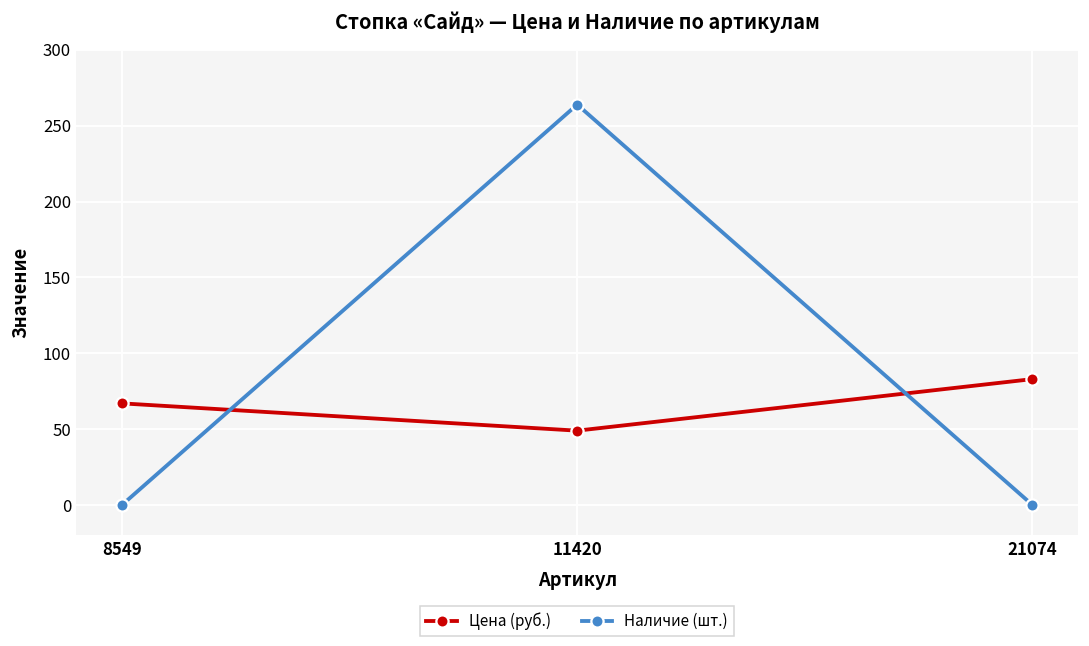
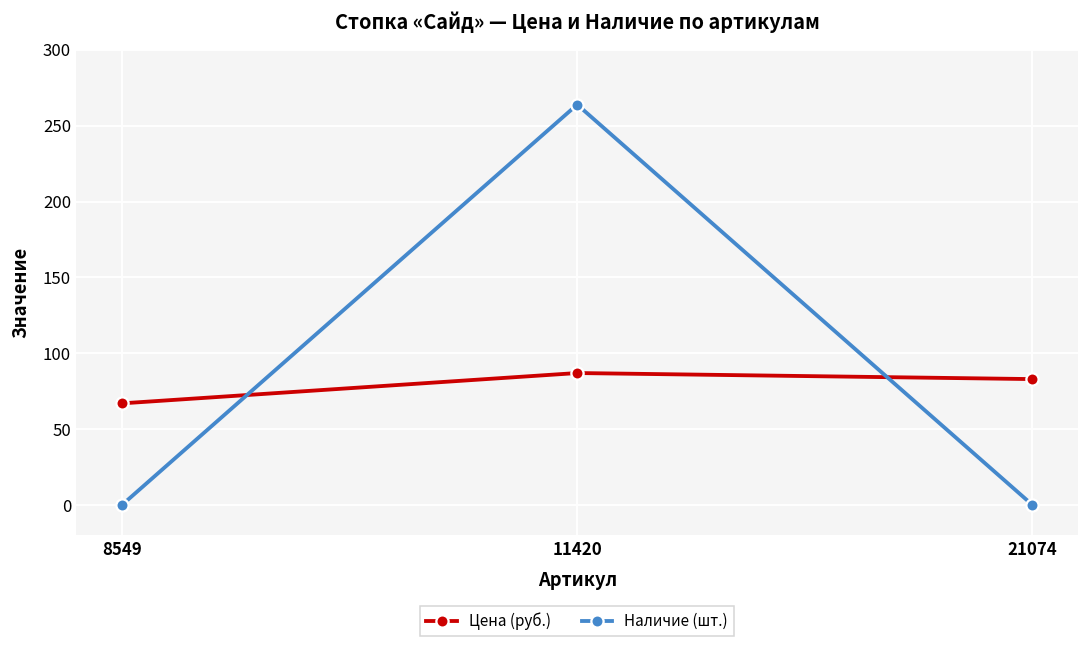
Цена (руб.), 11420: 49 -> 87
